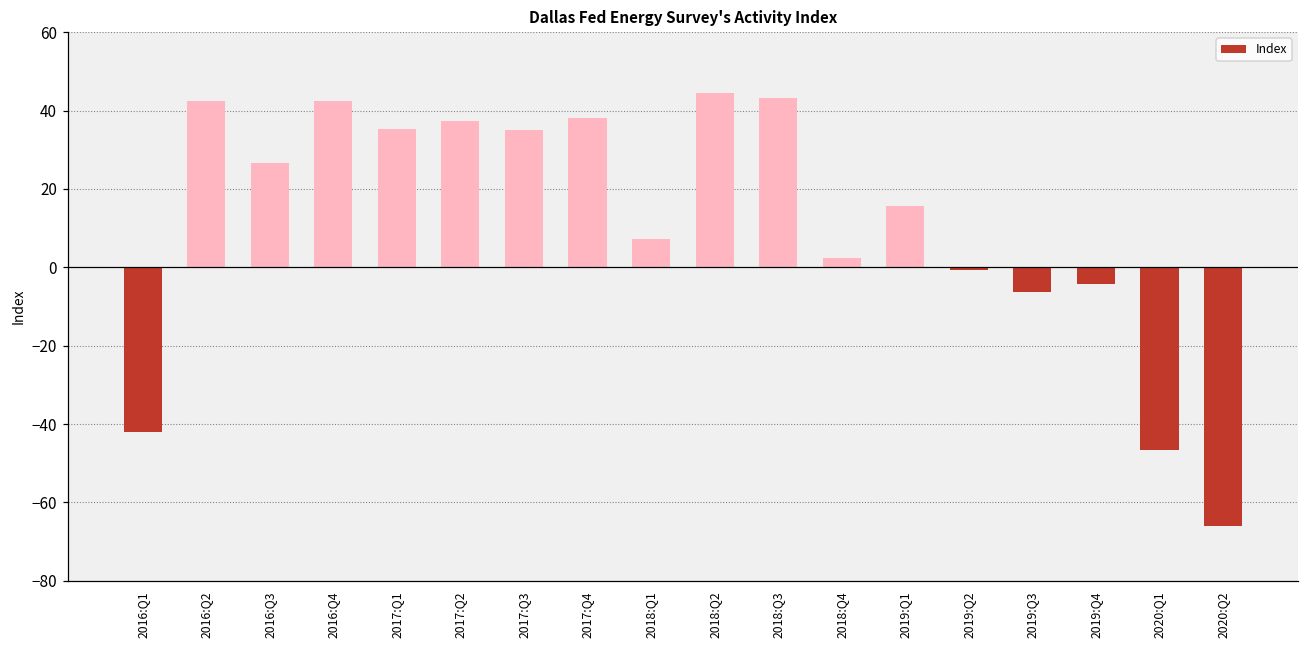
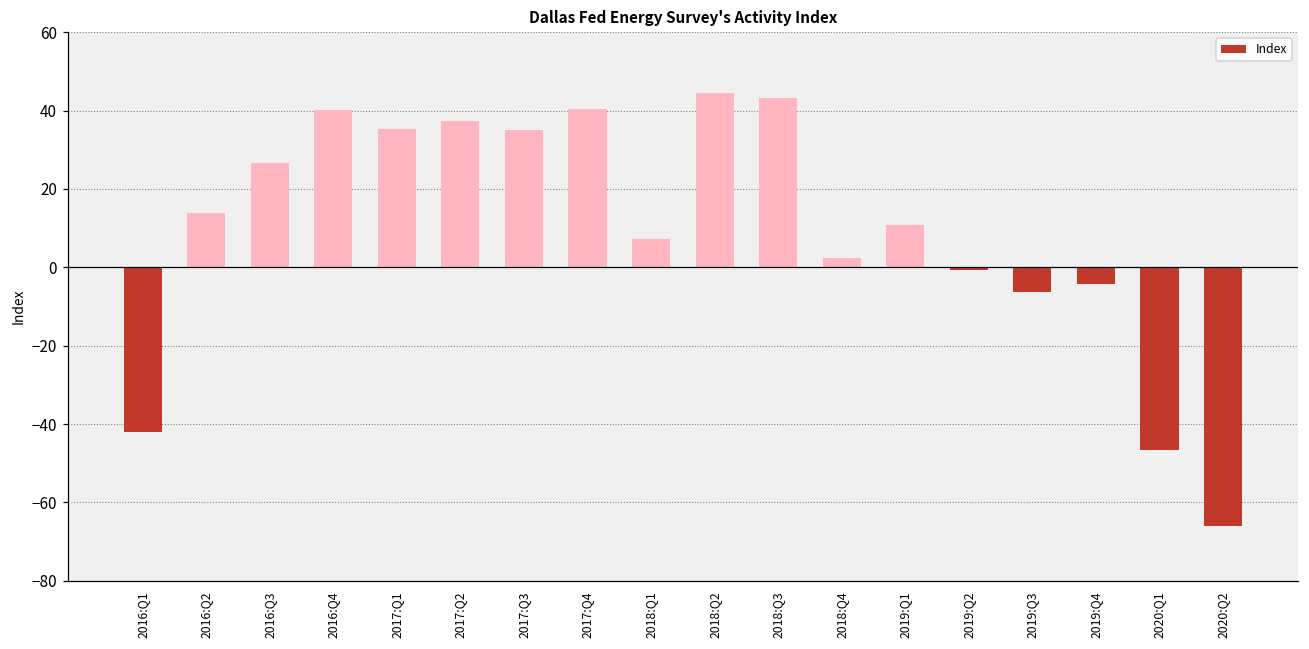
2016:Q2: 43 -> 14
2016:Q4: 43 -> 40
2017:Q4: 38 -> 41
2019:Q1: 16 -> 11
